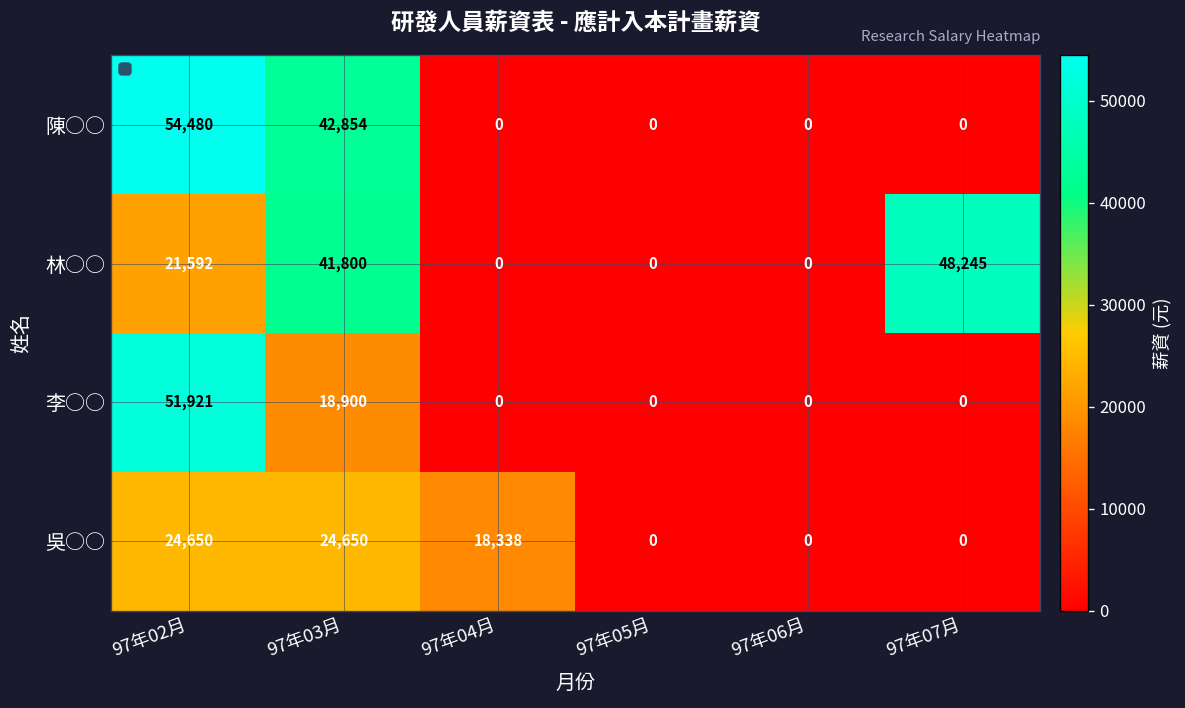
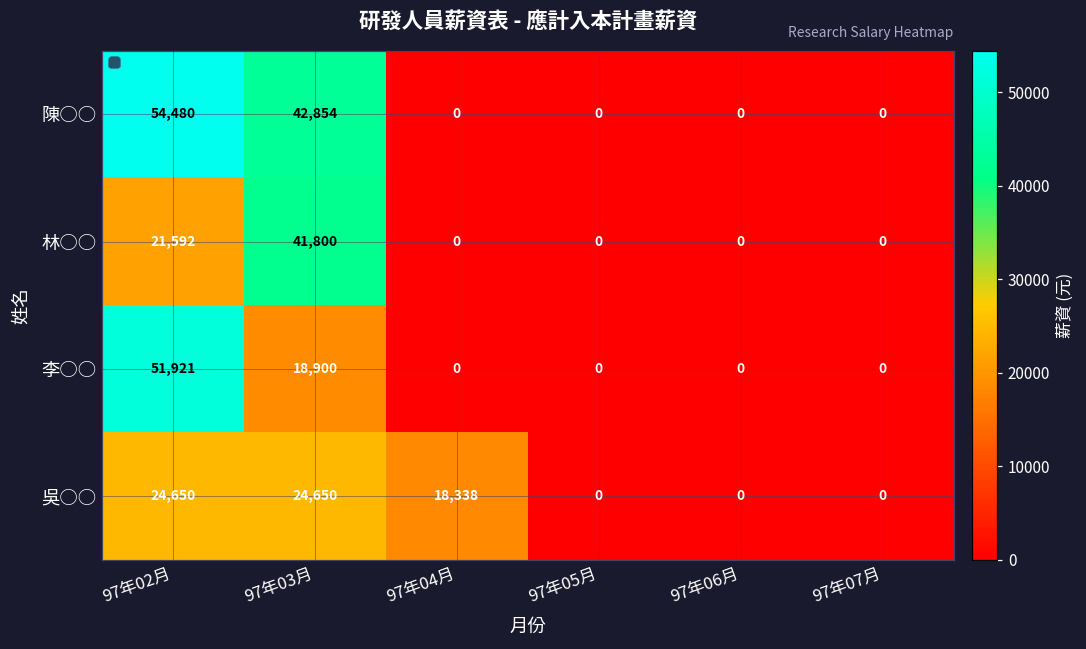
林○○, 97年07月: 48,245 -> 0
